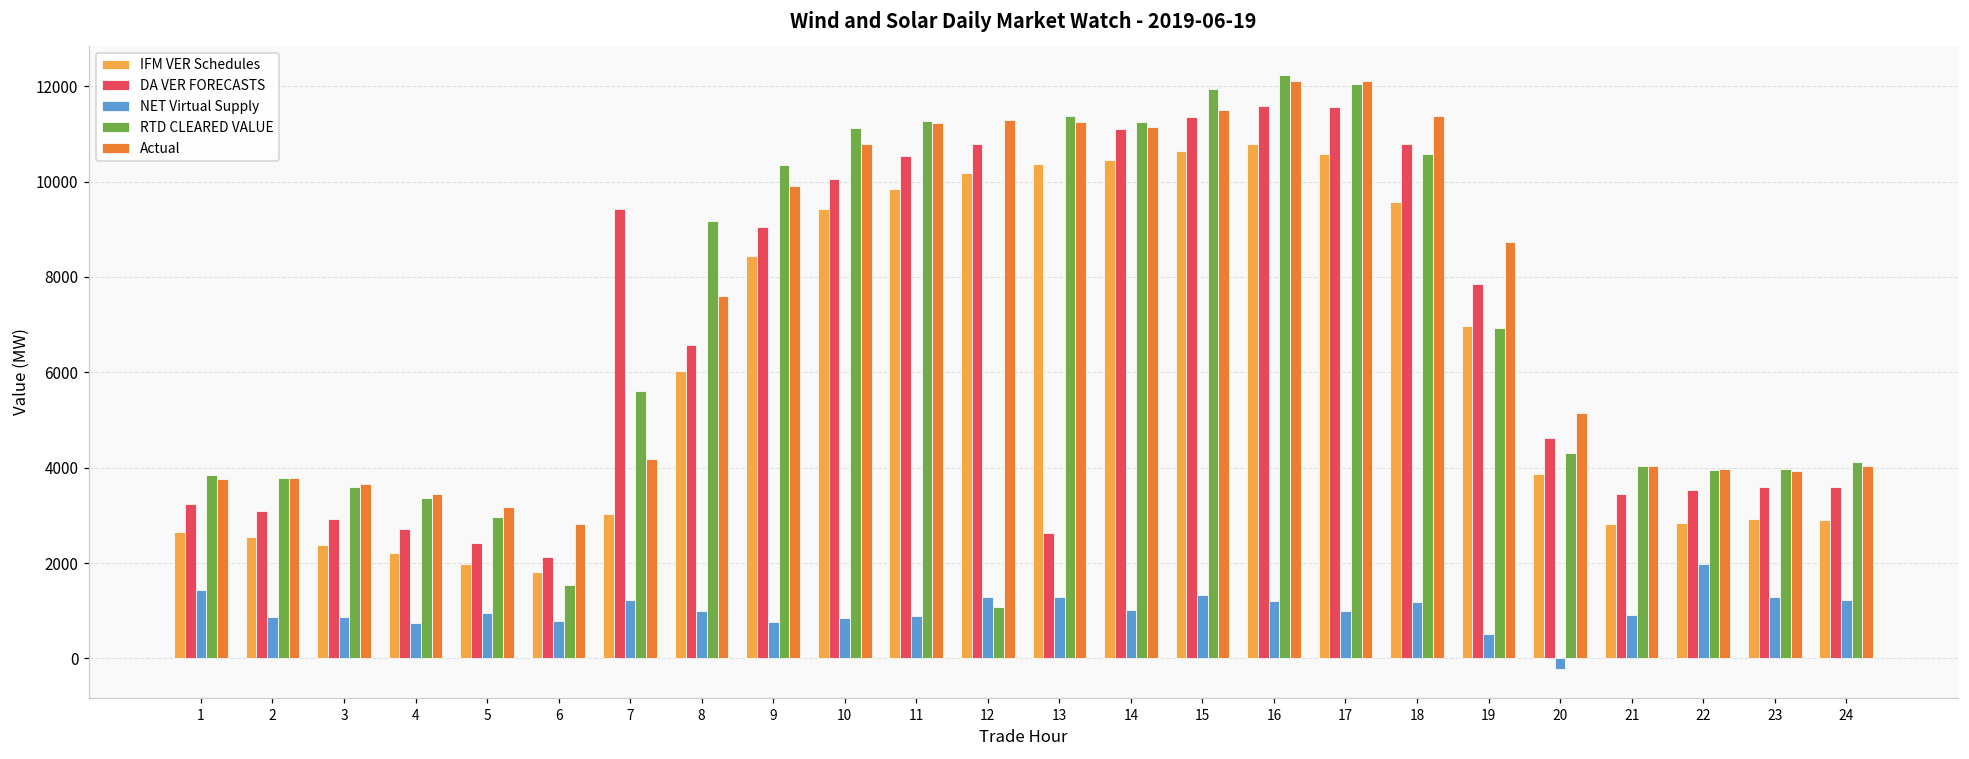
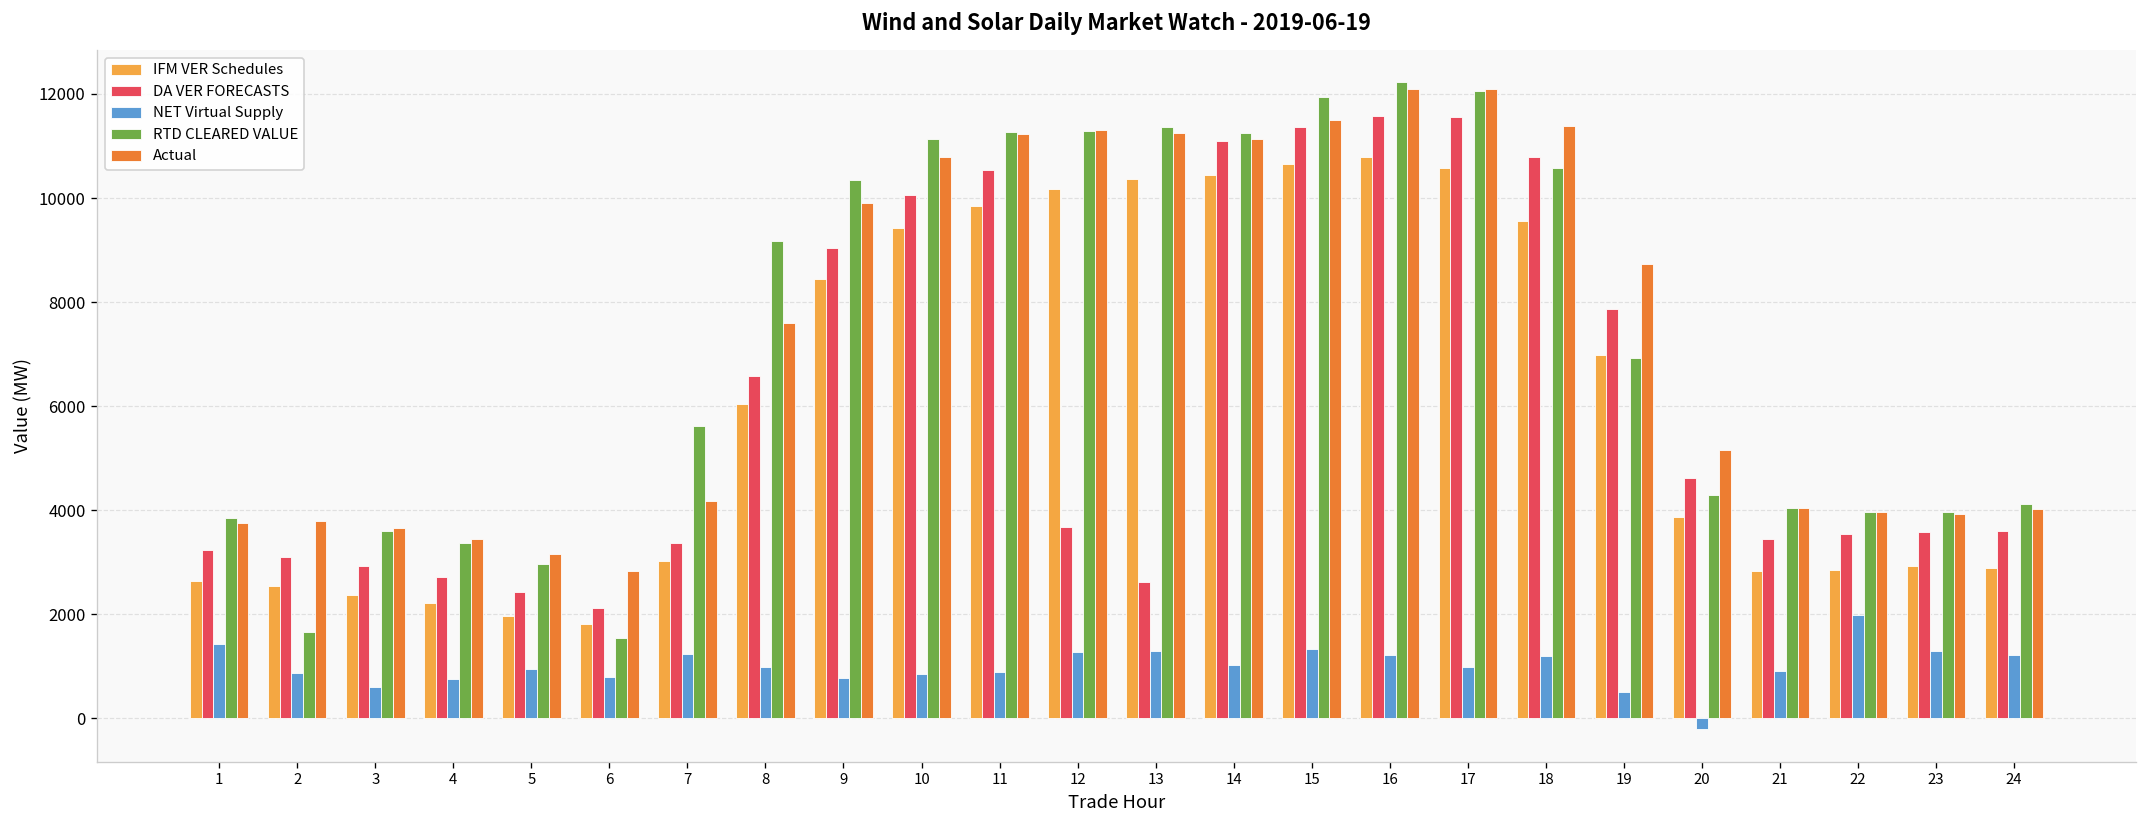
RTD CLEARED VALUE, 2: 3800 -> 1700
NET Virtual Supply, 3: 900 -> 600
DA VER FORECASTS, 7: 9400 -> 3400
DA VER FORECASTS, 12: 10800 -> 3700
RTD CLEARED VALUE, 12: 1100 -> 11300
